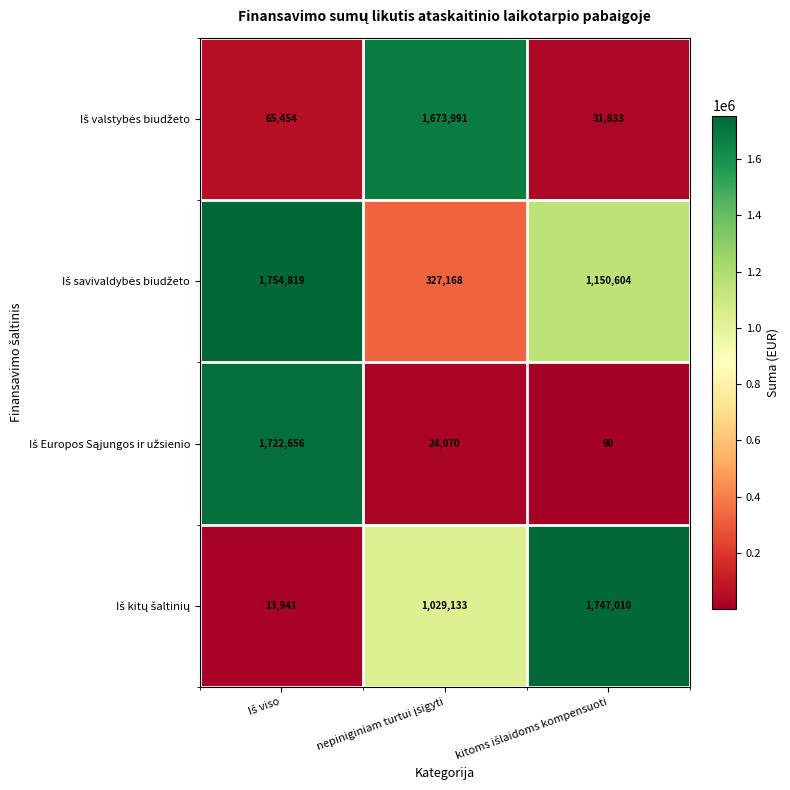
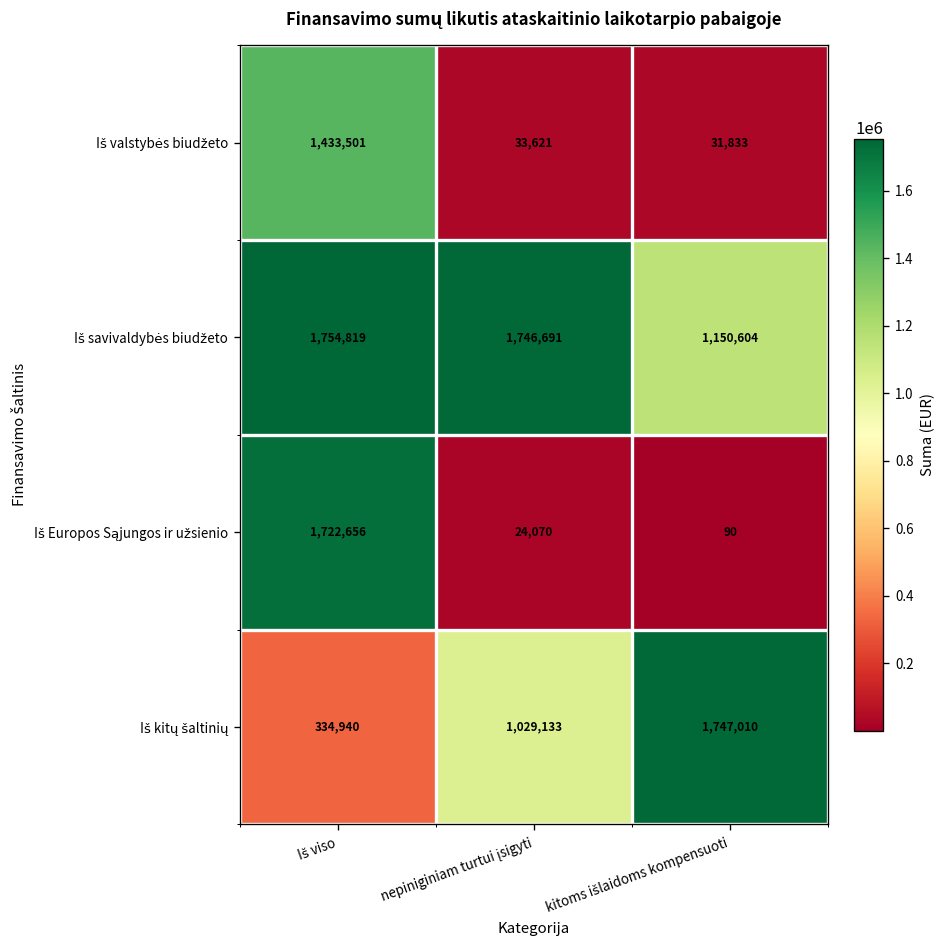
Iš valstybės biudžeto, Iš viso: 65,454 -> 1,433,501
Iš valstybės biudžeto, nepiniginiam turtui įsigyti: 1,673,991 -> 33,621
Iš savivaldybės biudžeto, nepiniginiam turtui įsigyti: 327,168 -> 1,746,691
Iš kitų šaltinių, Iš viso: 13,941 -> 334,940
